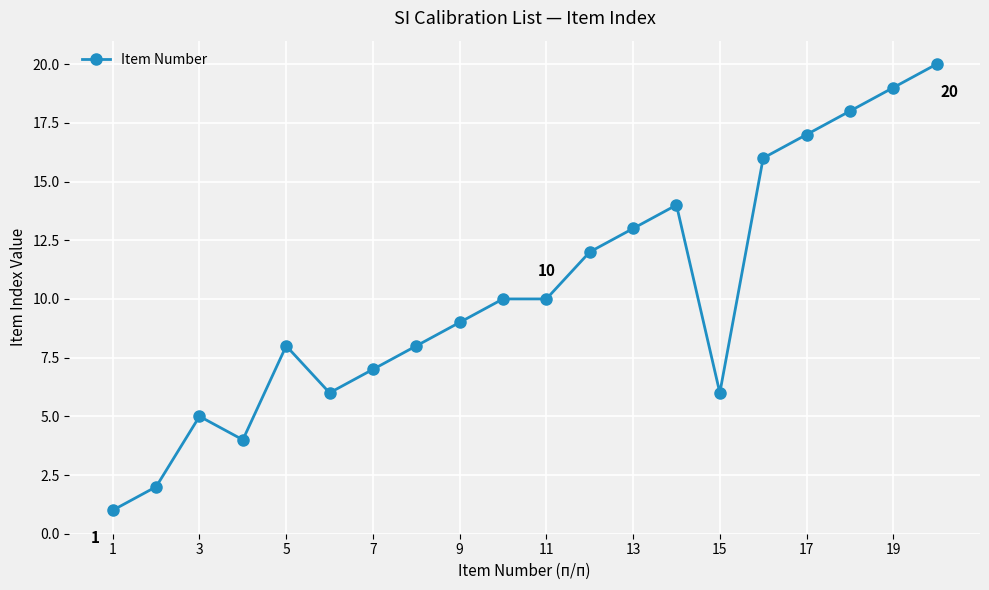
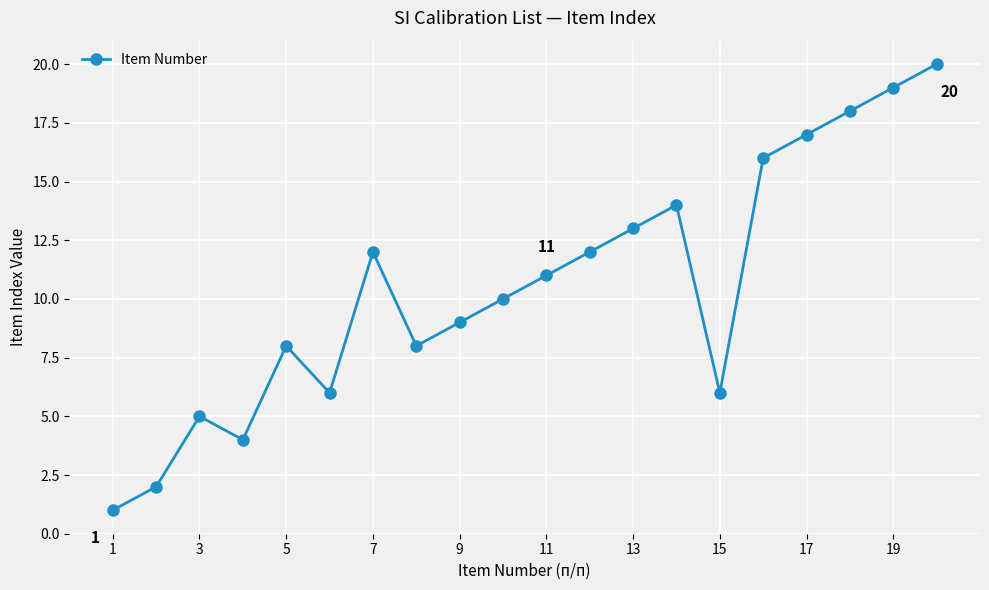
7: 7 -> 12
11: 10 -> 11
